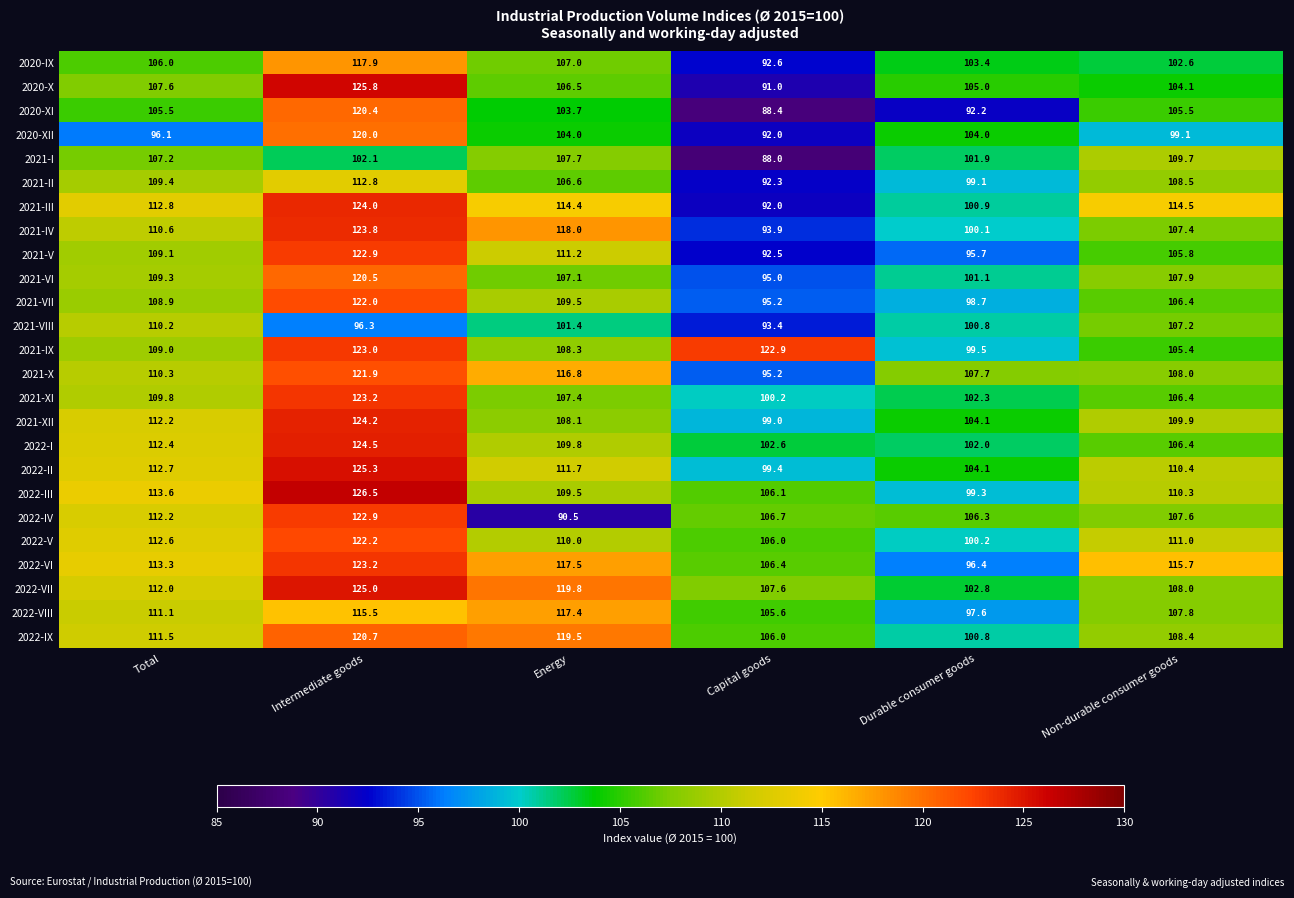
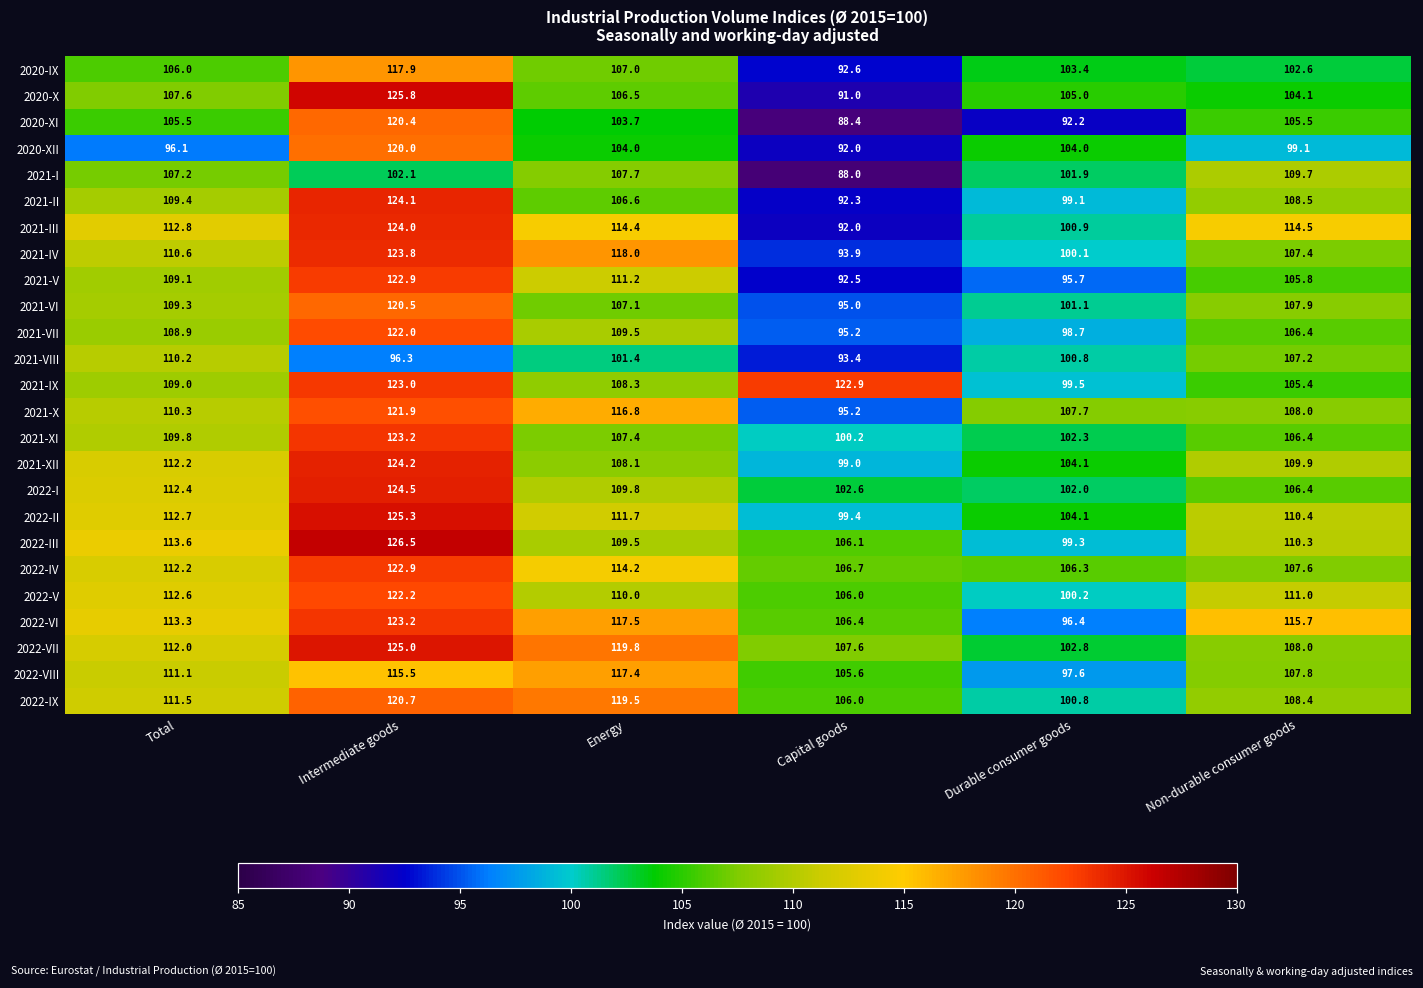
2021-II, Intermediate goods: 112.8 -> 124.1
2022-IV, Energy: 90.5 -> 114.2
